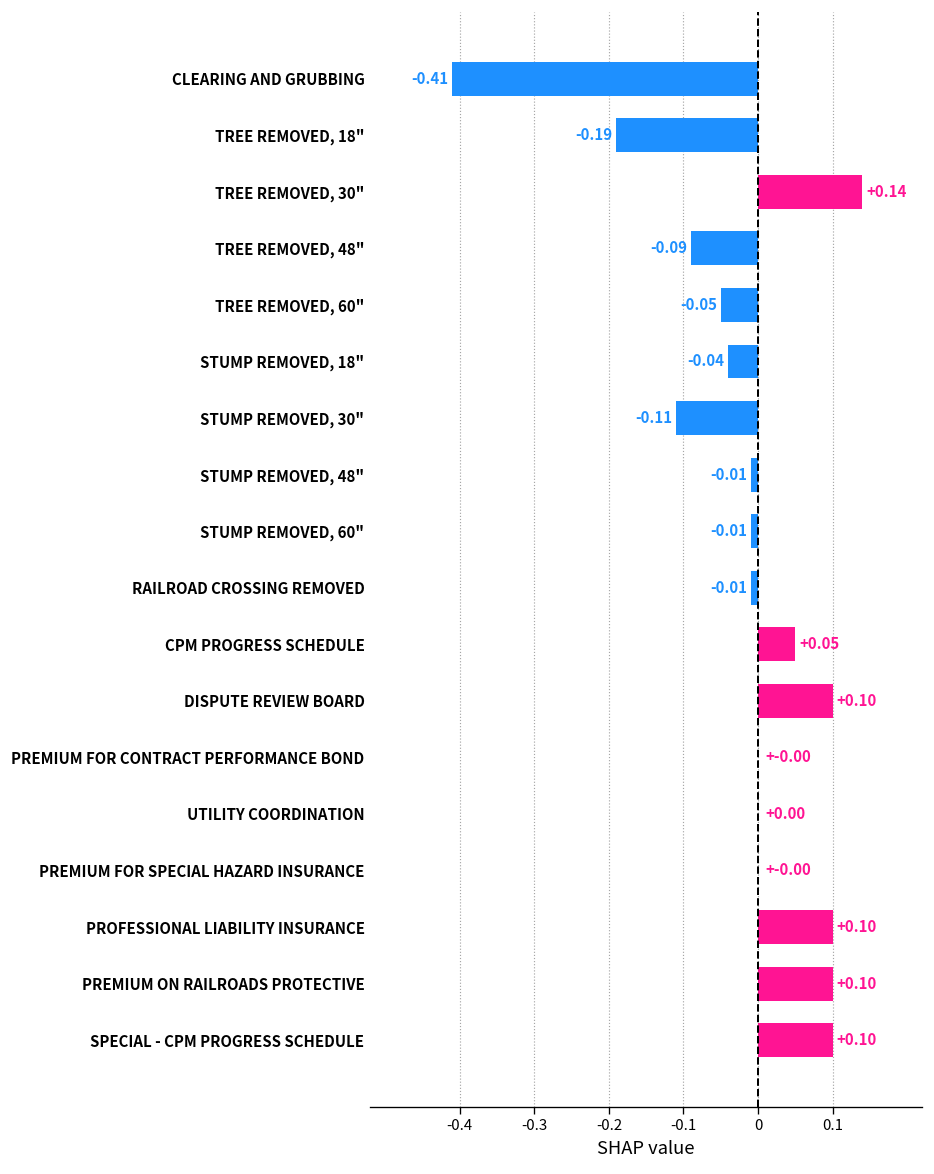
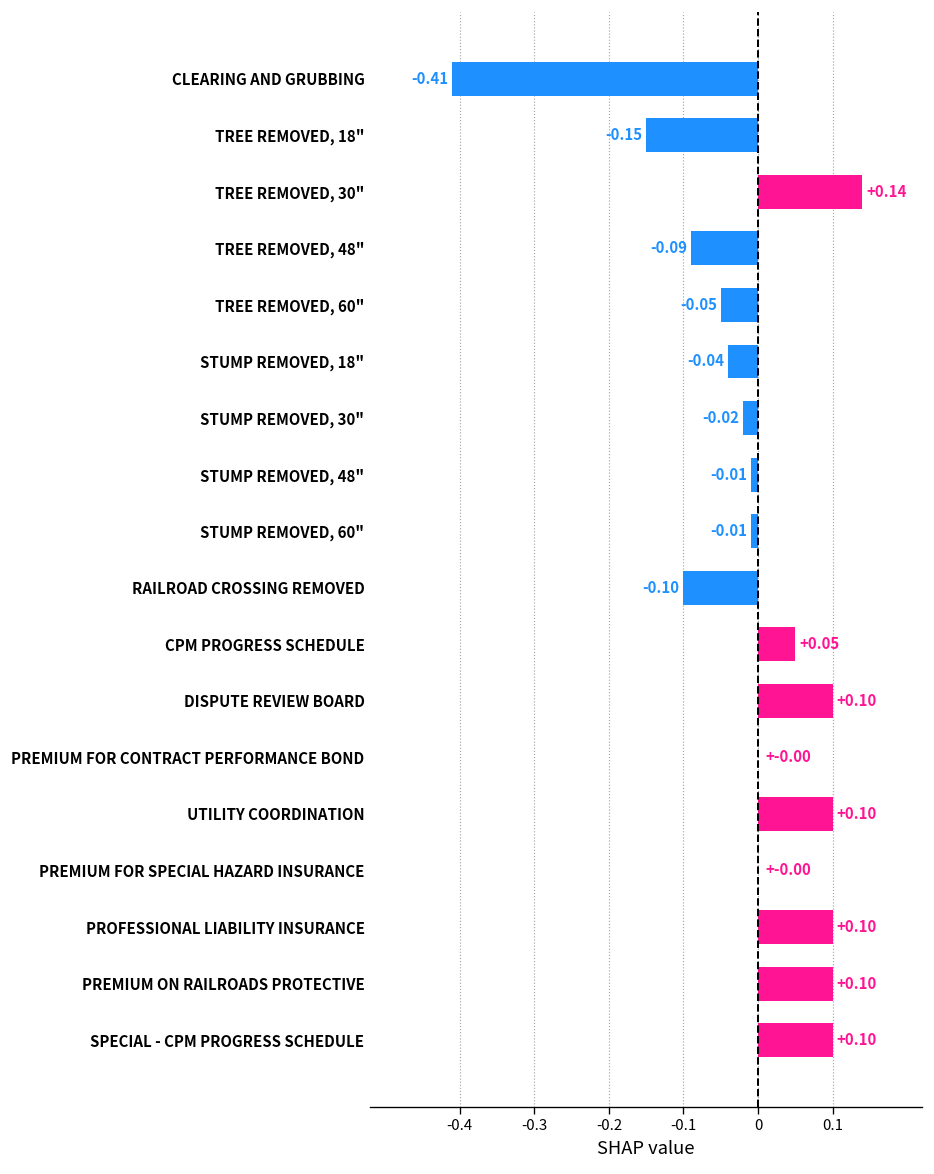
TREE REMOVED, 18": -0.19 -> -0.15
STUMP REMOVED, 30": -0.11 -> -0.02
RAILROAD CROSSING REMOVED: -0.01 -> -0.10
UTILITY COORDINATION: +0.00 -> +0.10
